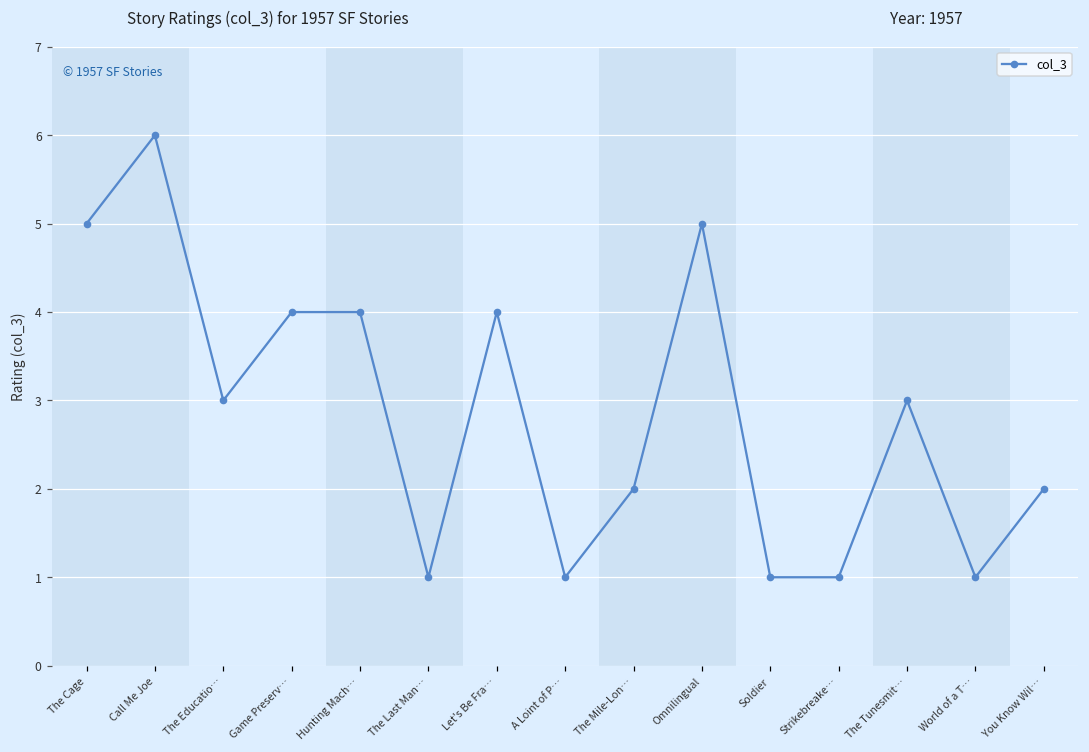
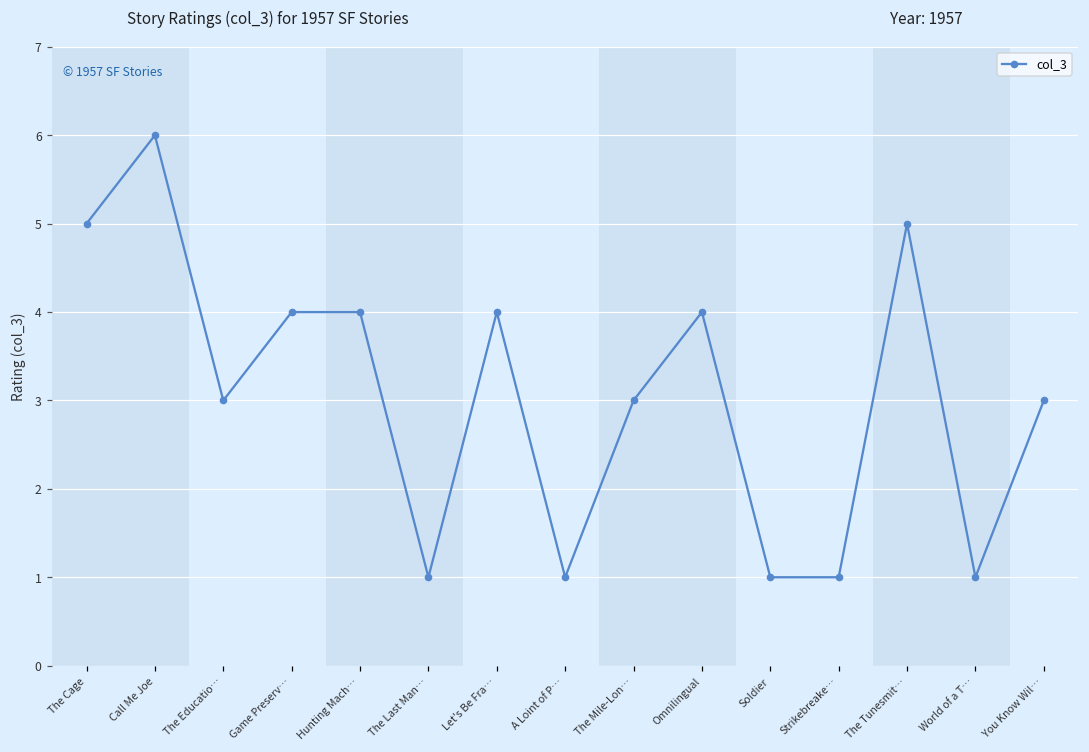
The Mile-Lon…: 2 -> 3
Omnilingual: 5 -> 4
The Tunesmit…: 3 -> 5
You Know Wil…: 2 -> 3
